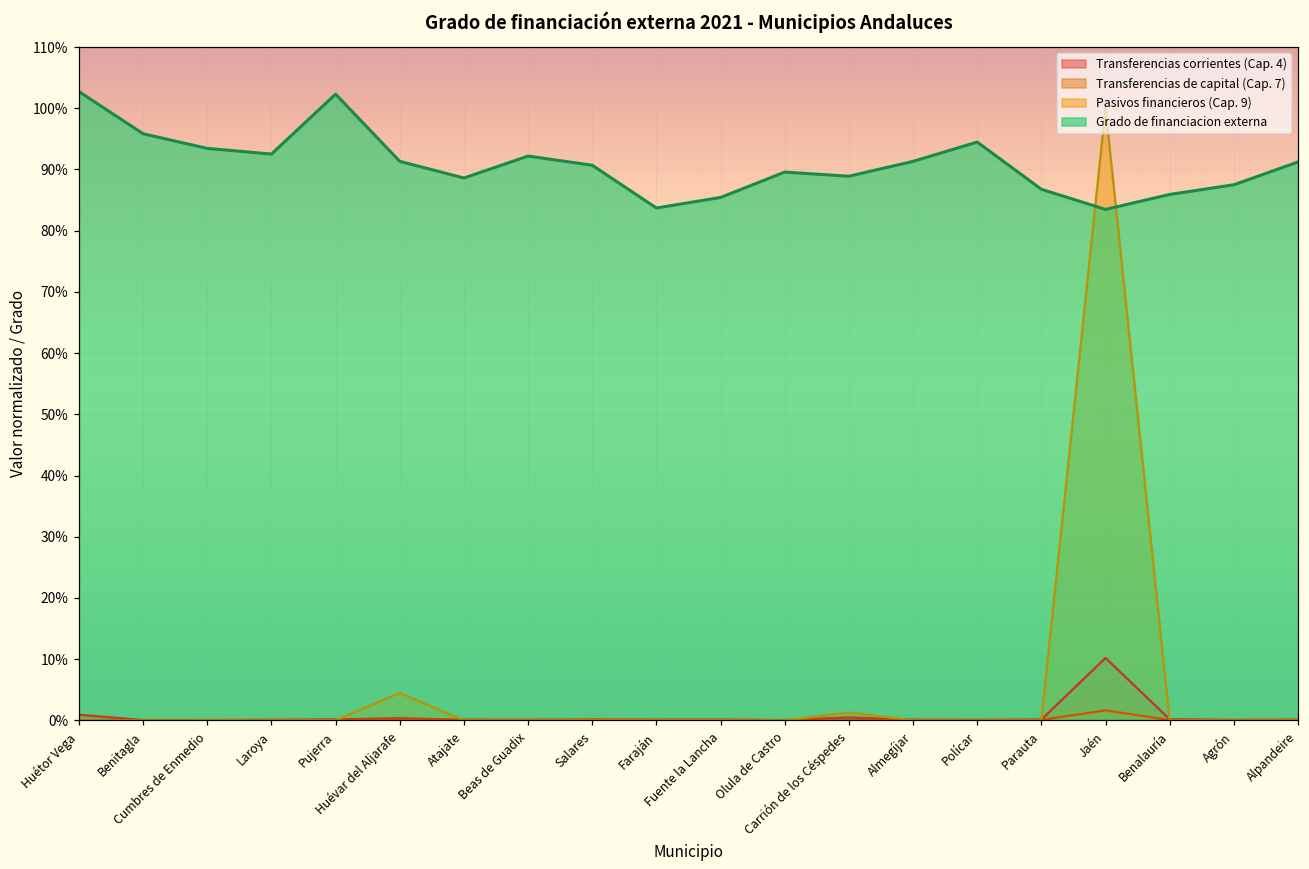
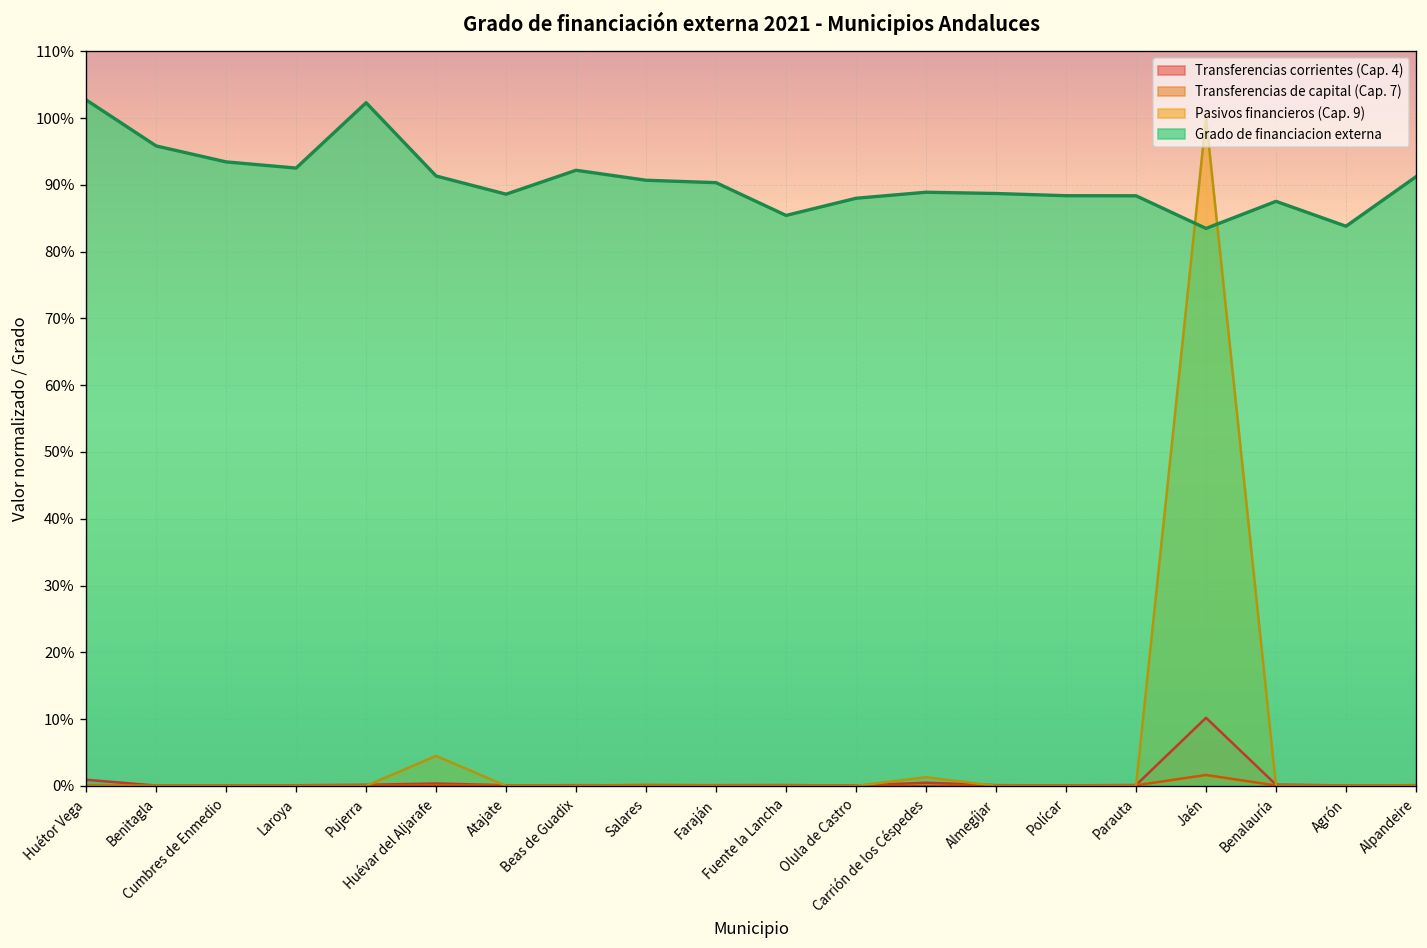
Grado de financiacion externa, Faraján: 84% -> 90%
Grado de financiacion externa, Olula de Castro: 90% -> 88%
Grado de financiacion externa, Almegíjar: 91% -> 89%
Grado de financiacion externa, Polícar: 94% -> 88%
Grado de financiacion externa, Parauta: 87% -> 88%
Grado de financiacion externa, Benalauría: 86% -> 88%
Grado de financiacion externa, Agrón: 88% -> 84%
